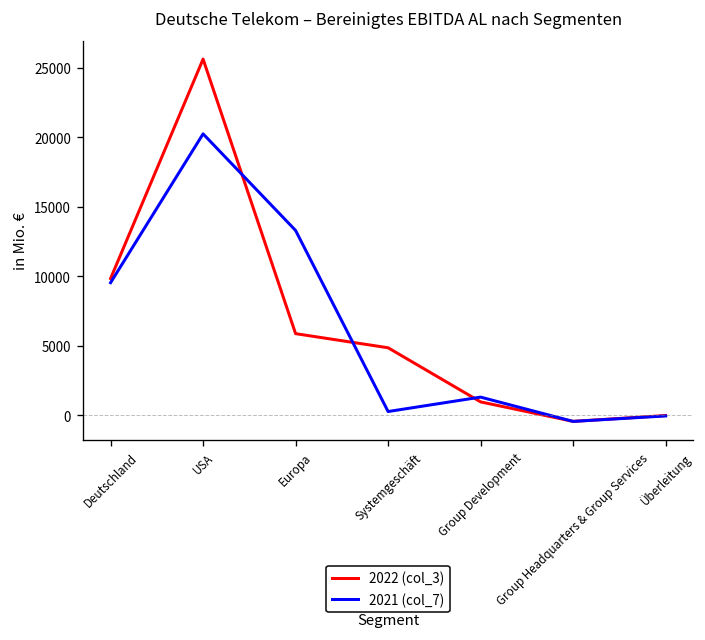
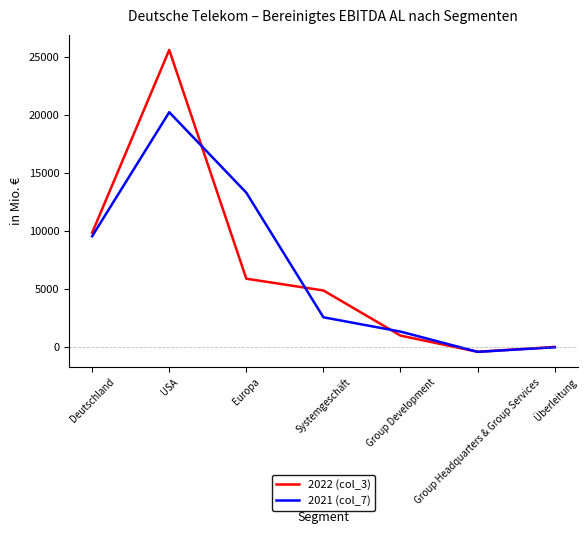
2021 (col_7), Systemgeschäft: 300 -> 2500
